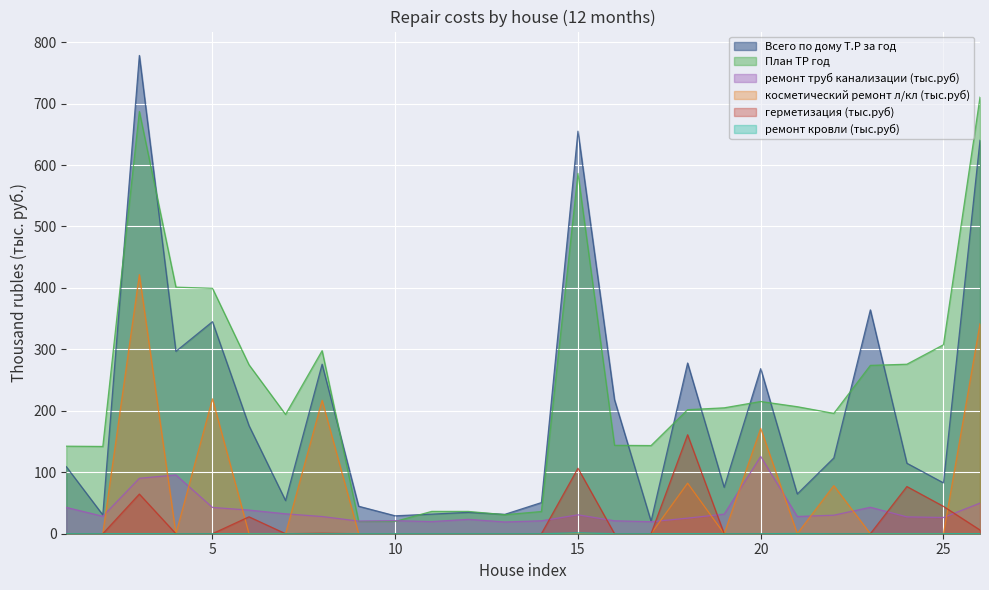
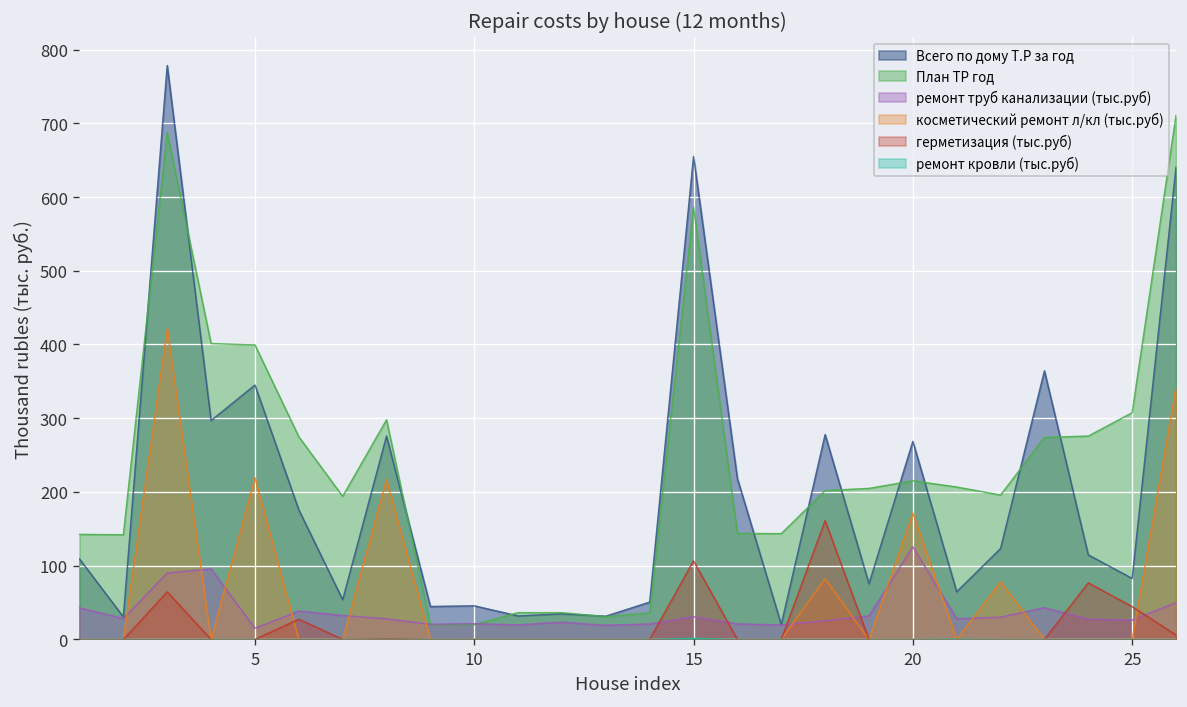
ремонт труб канализации (тыс.руб), 5: 40 -> 20
Всего по дому Т.Р за год, 10: 30 -> 50
